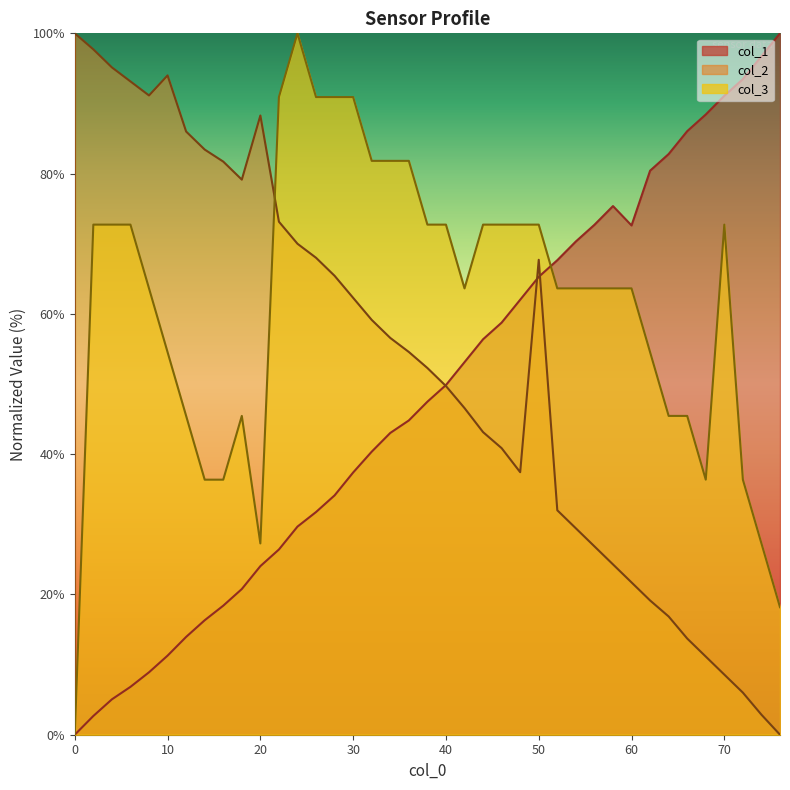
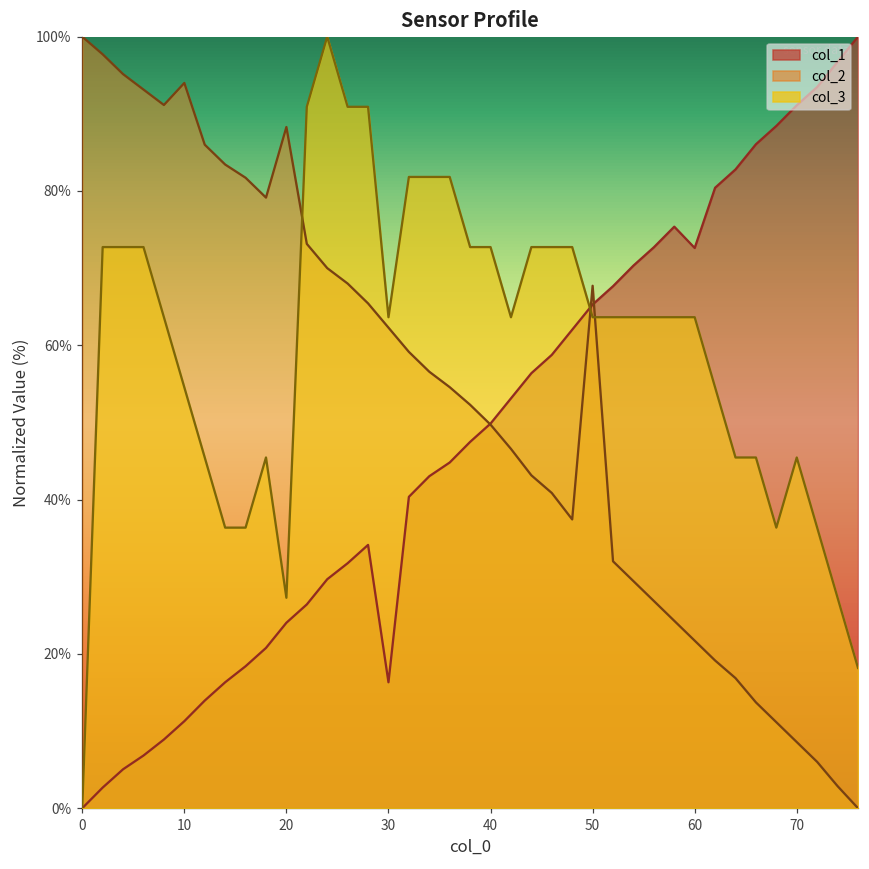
col_1, 30: 37% -> 16%
col_3, 30: 91% -> 64%
col_3, 50: 73% -> 64%
col_3, 70: 73% -> 45%
